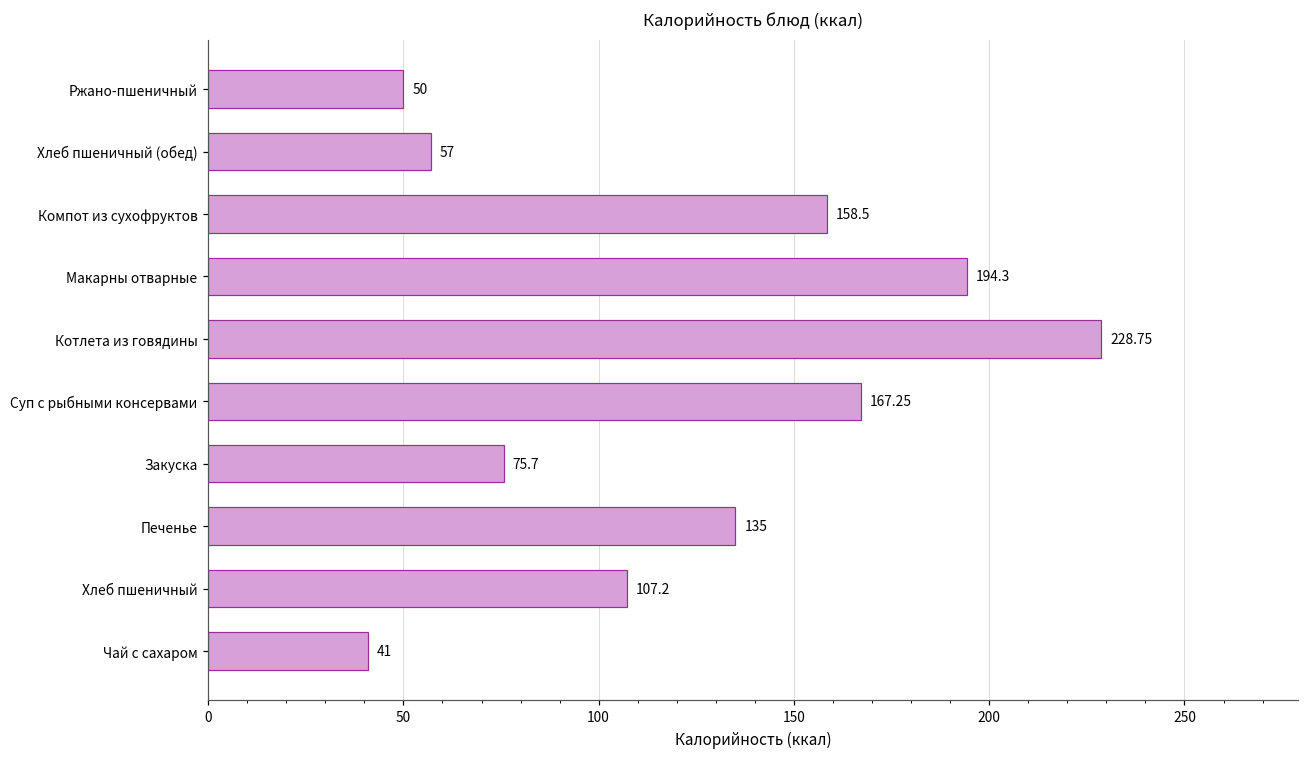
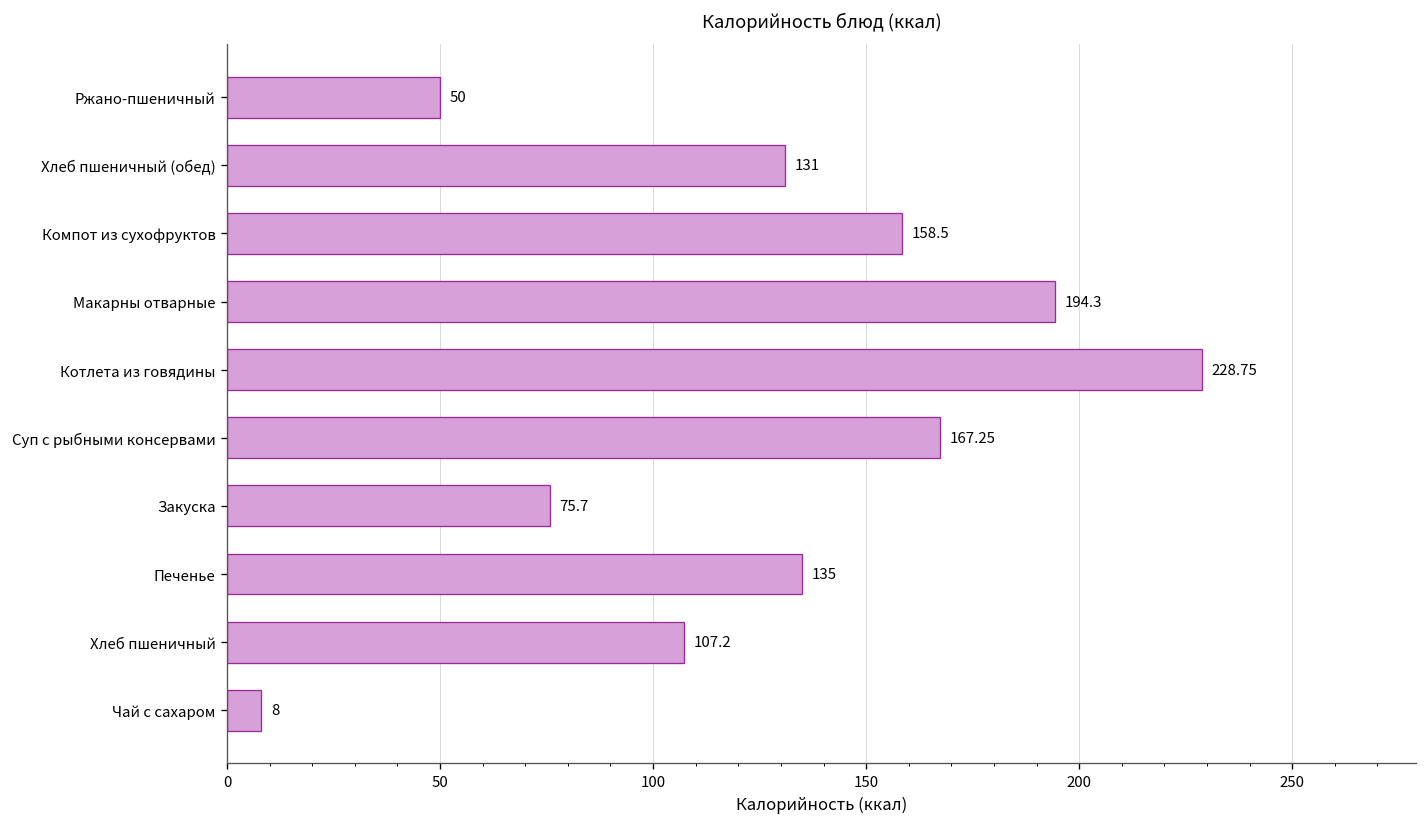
Хлеб пшеничный (обед): 57 -> 131
Чай с сахаром: 41 -> 8
